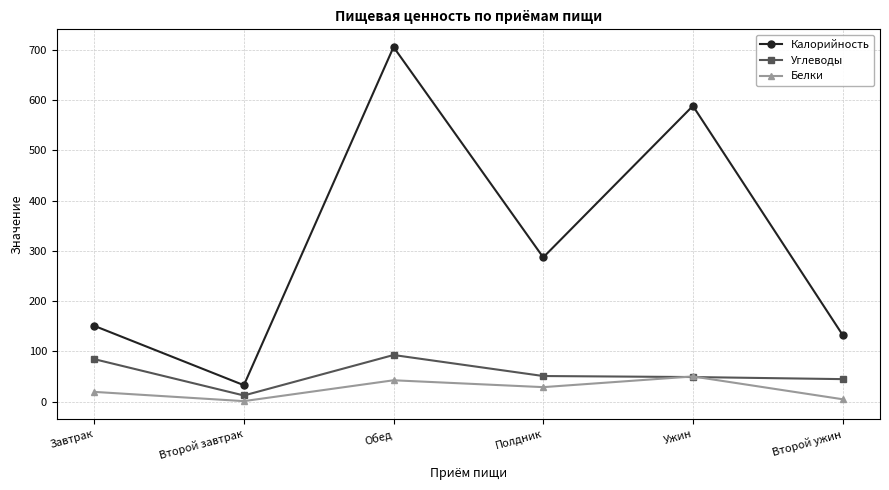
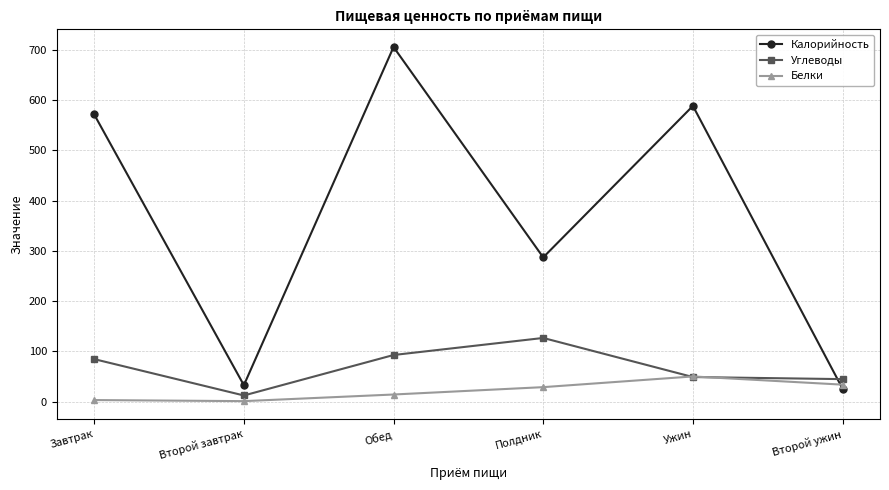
Калорийность, Завтрак: 150 -> 570
Белки, Завтрак: 20 -> 0
Белки, Обед: 40 -> 10
Углеводы, Полдник: 50 -> 130
Калорийность, Второй ужин: 130 -> 30
Белки, Второй ужин: 10 -> 30
